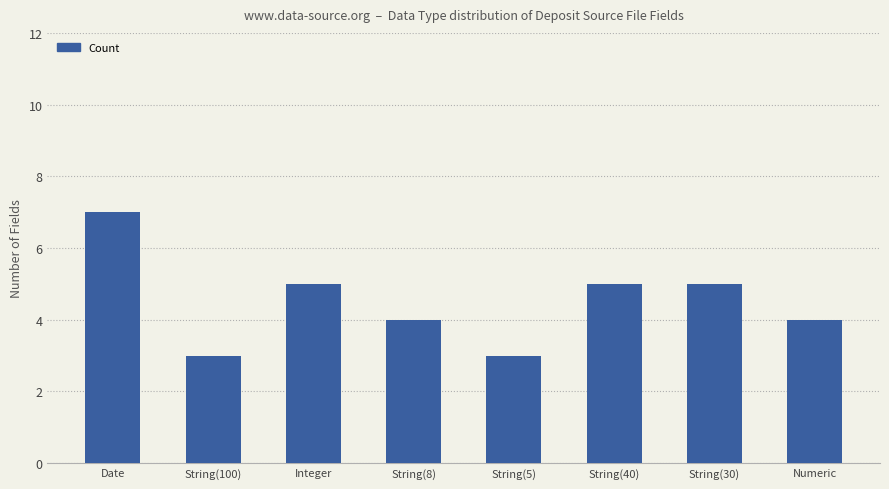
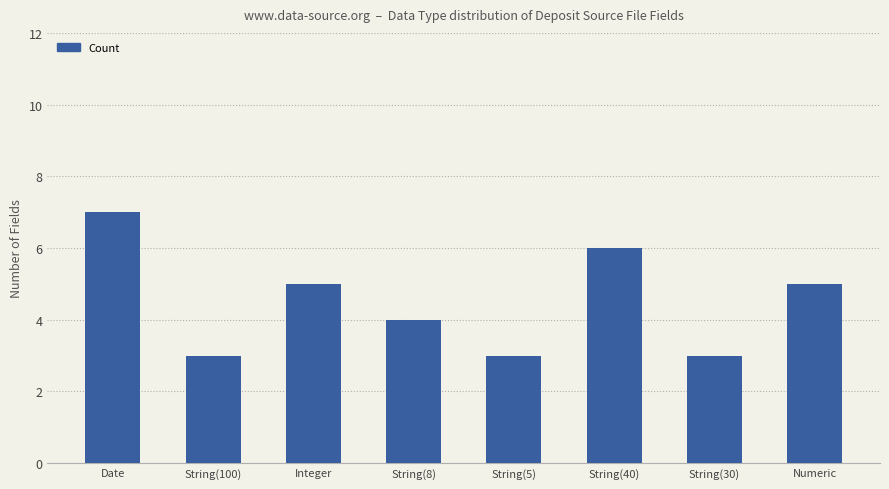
String(40): 5 -> 6
String(30): 5 -> 3
Numeric: 4 -> 5
